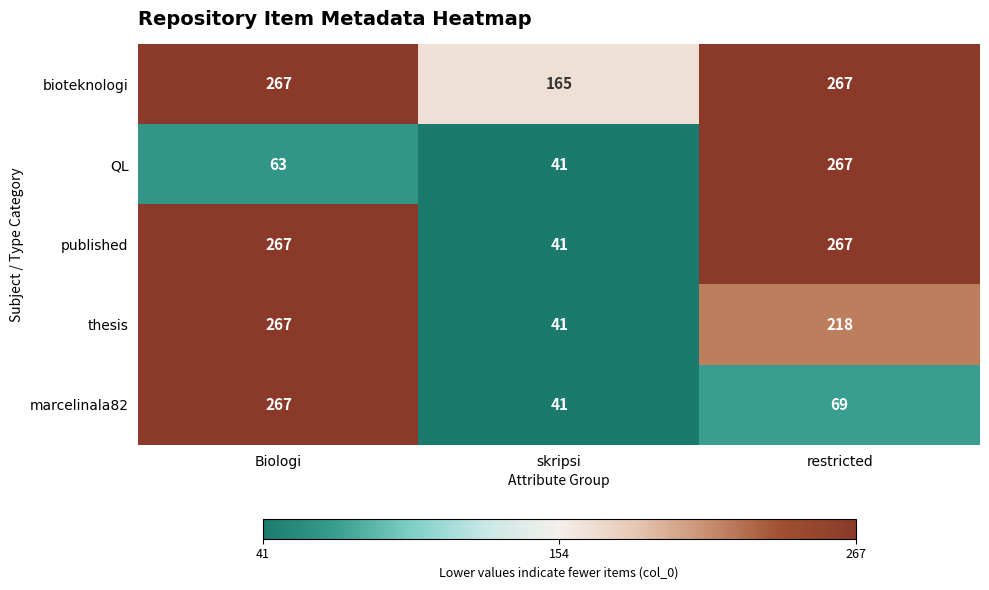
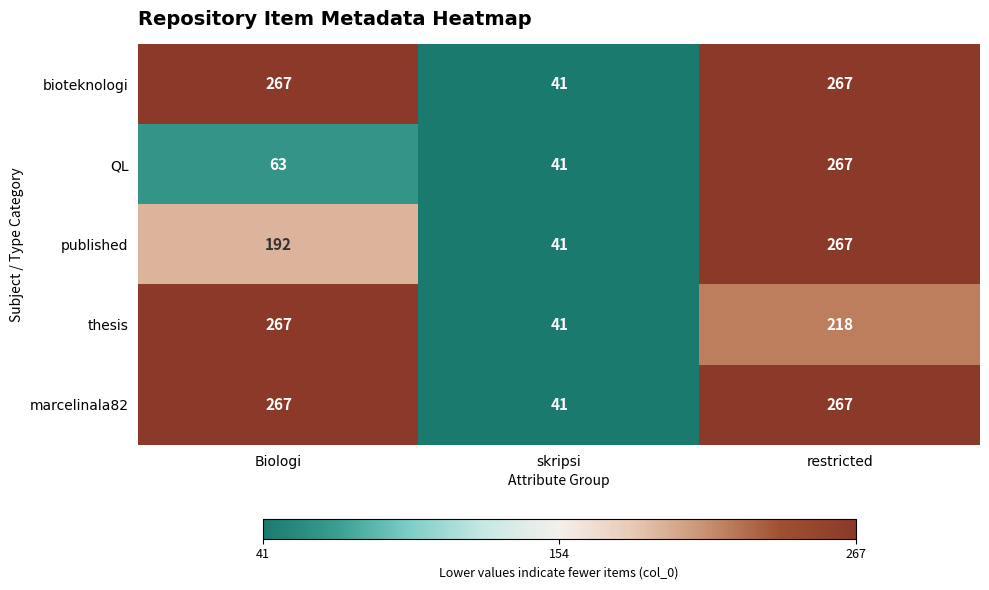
bioteknologi, skripsi: 165 -> 41
published, Biologi: 267 -> 192
marcelinala82, restricted: 69 -> 267
